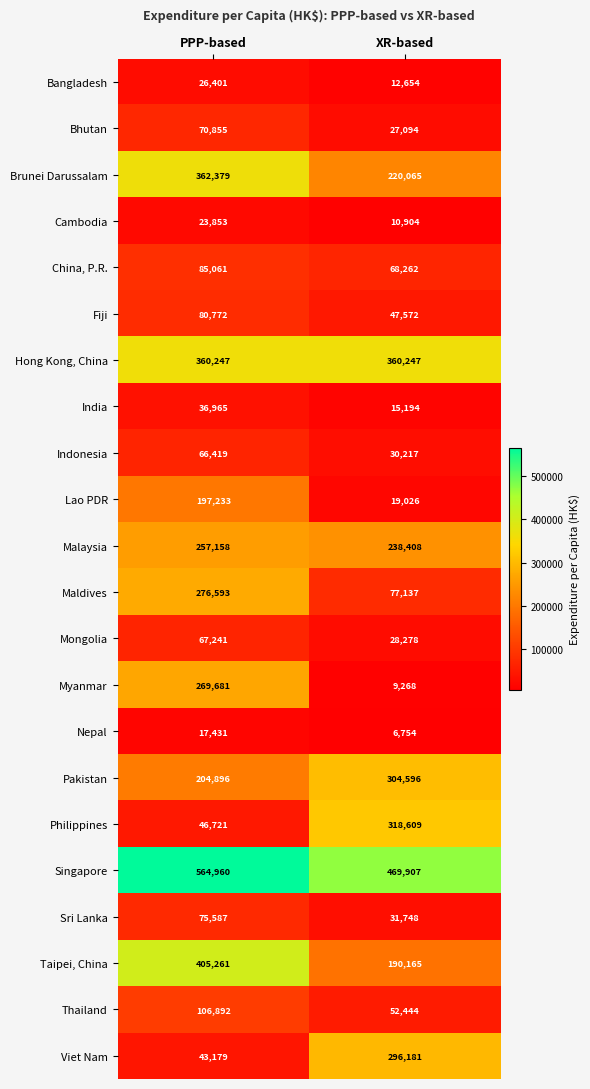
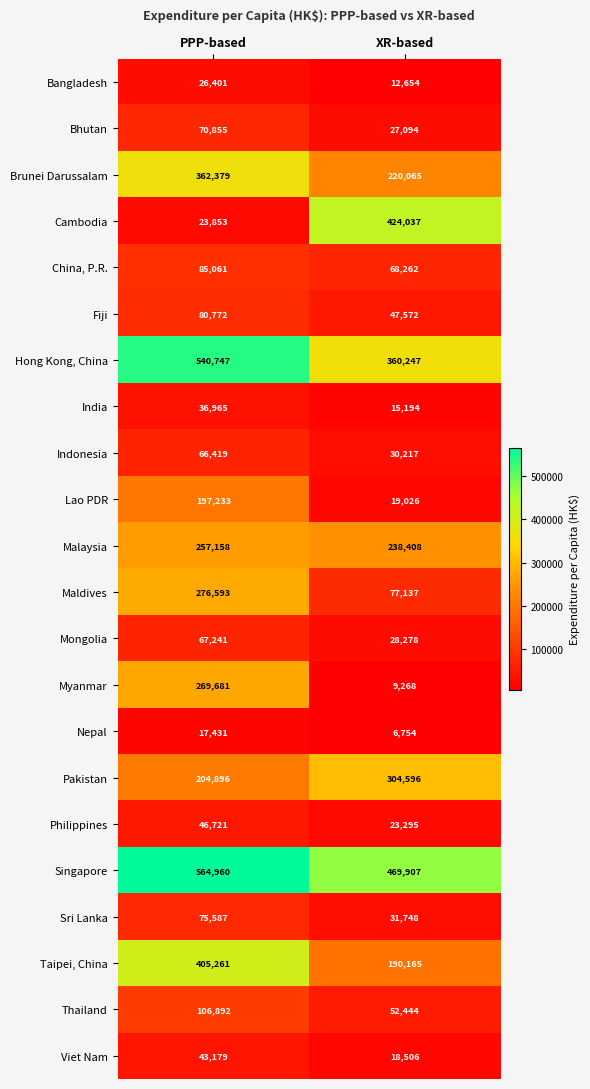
Cambodia, XR-based: 10,904 -> 424,037
Hong Kong, China, PPP-based: 360,247 -> 540,747
Philippines, XR-based: 318,609 -> 23,295
Viet Nam, XR-based: 296,181 -> 18,506
